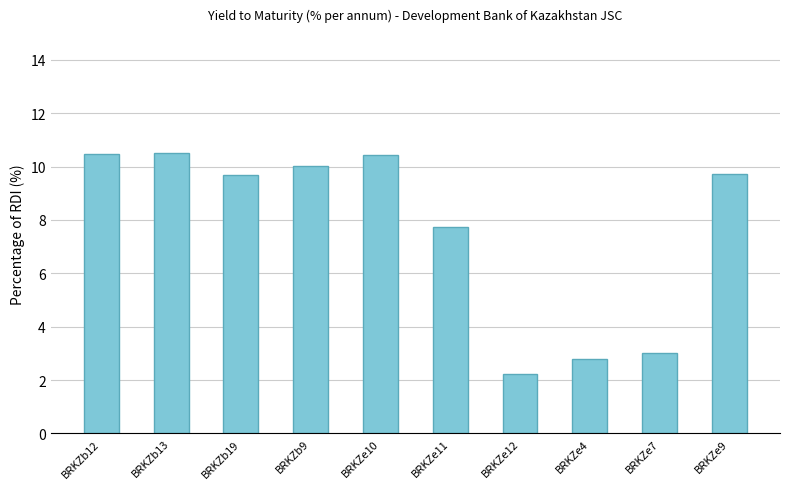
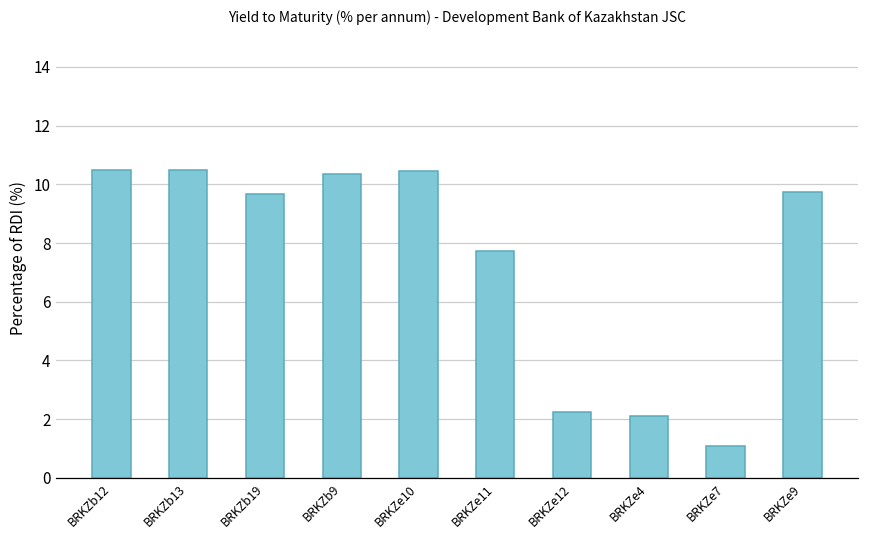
BRKZb9: 10.0 -> 10.3
BRKZe4: 2.8 -> 2.1
BRKZe7: 3.0 -> 1.1
